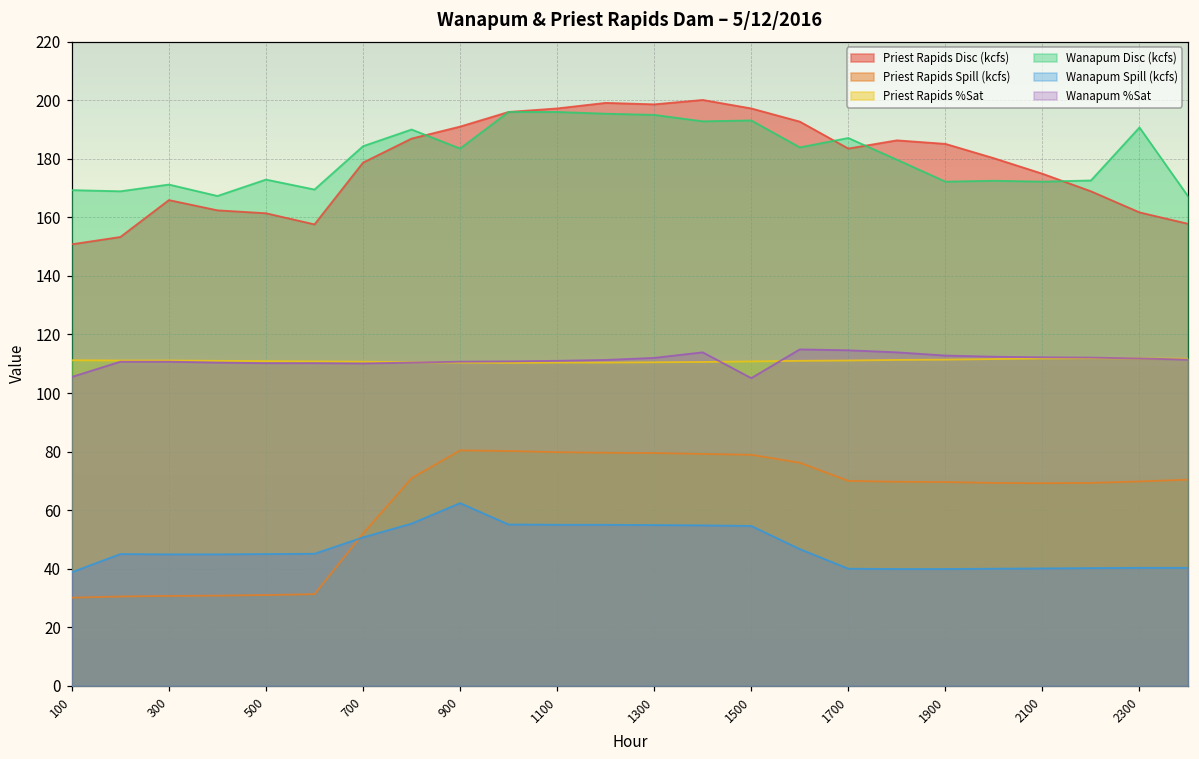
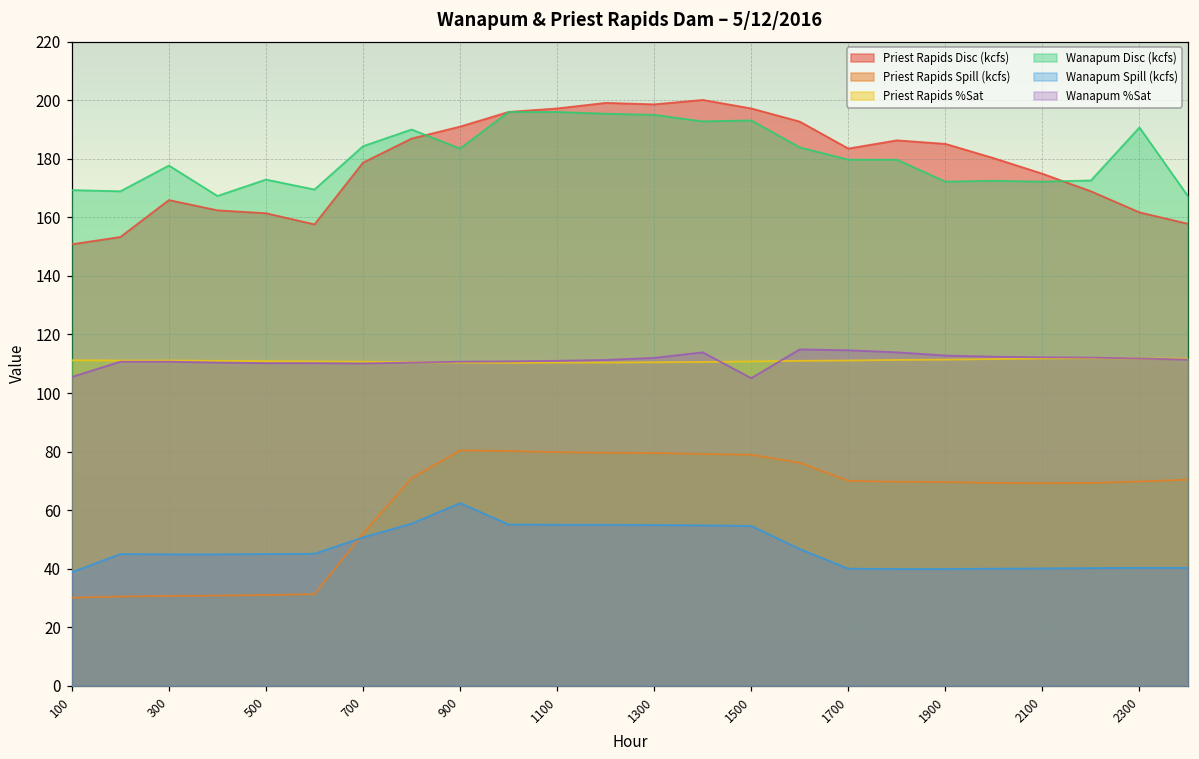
Wanapum Disc (kcfs), 300: 171 -> 178
Wanapum Disc (kcfs), 1700: 187 -> 180
